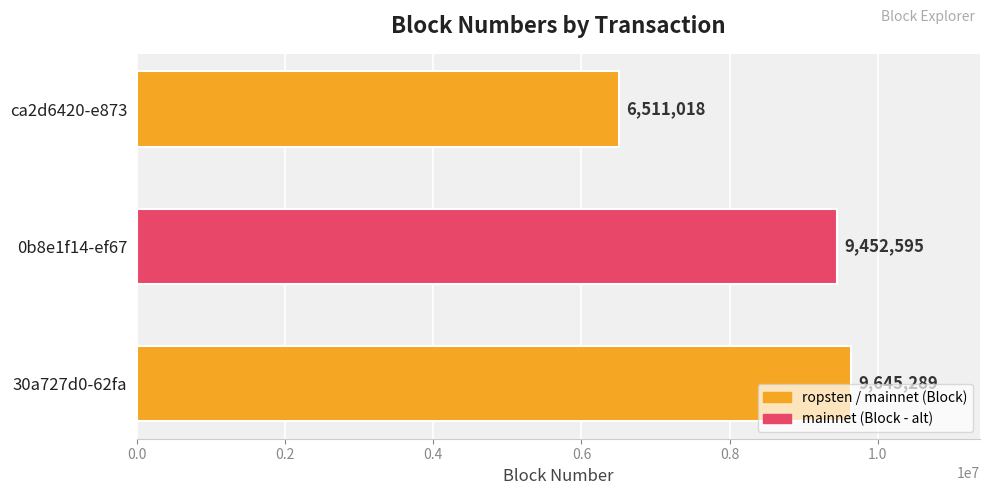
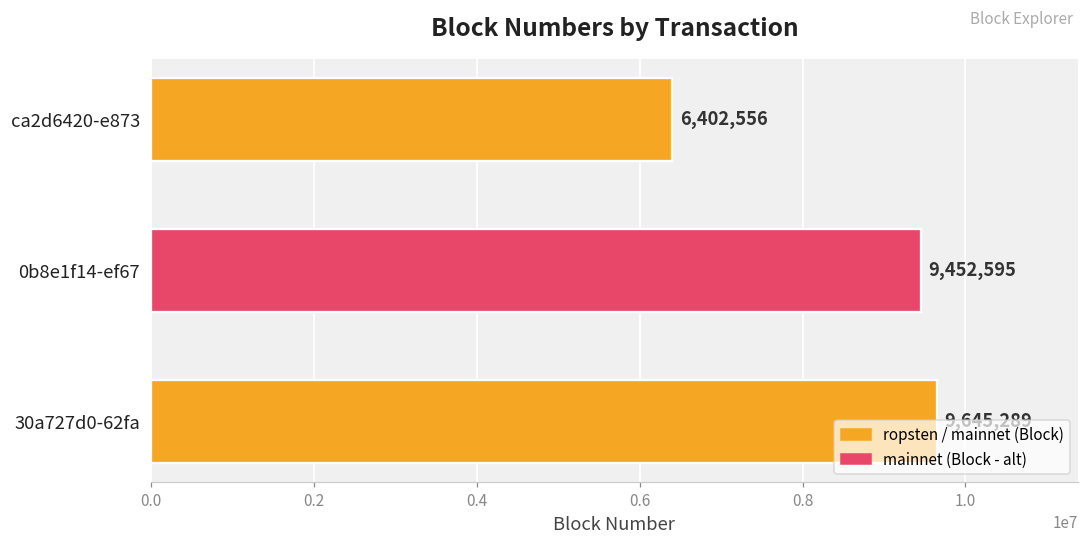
ca2d6420-e873: 6,511,018 -> 6,402,556
